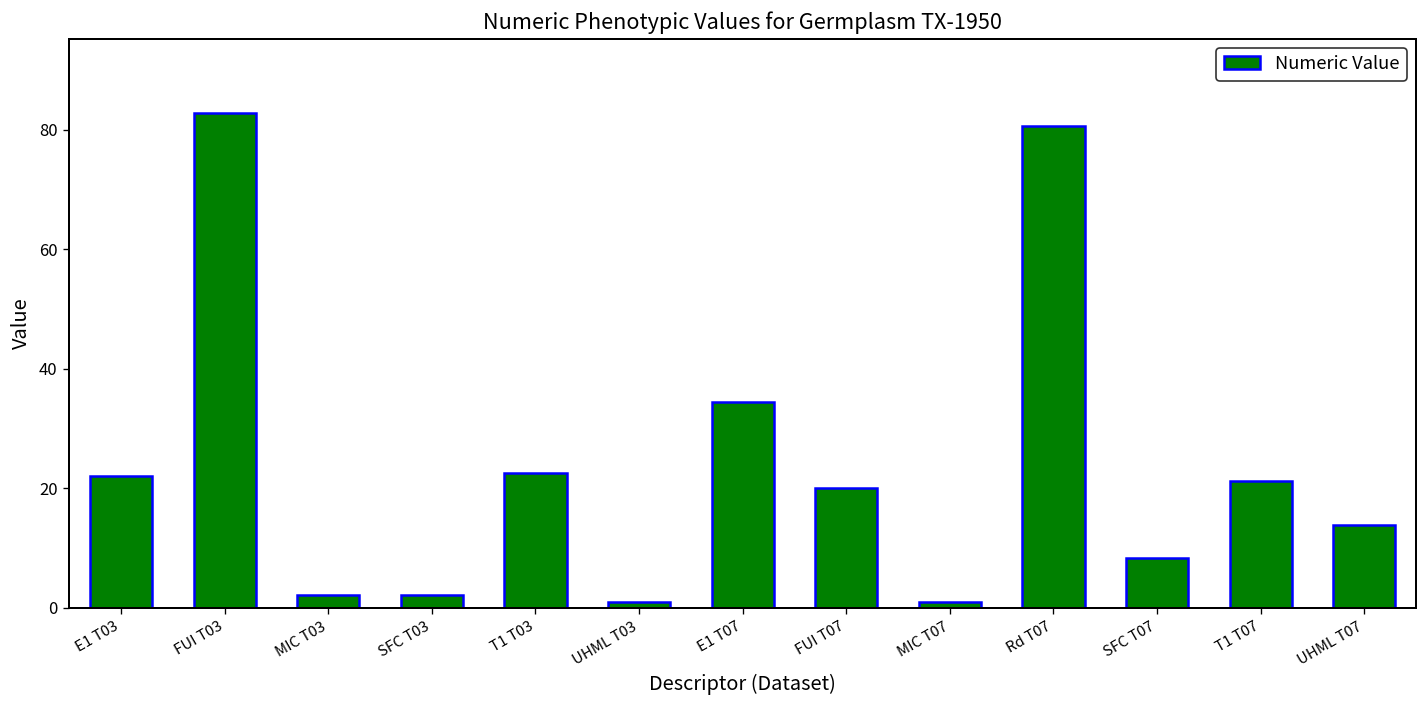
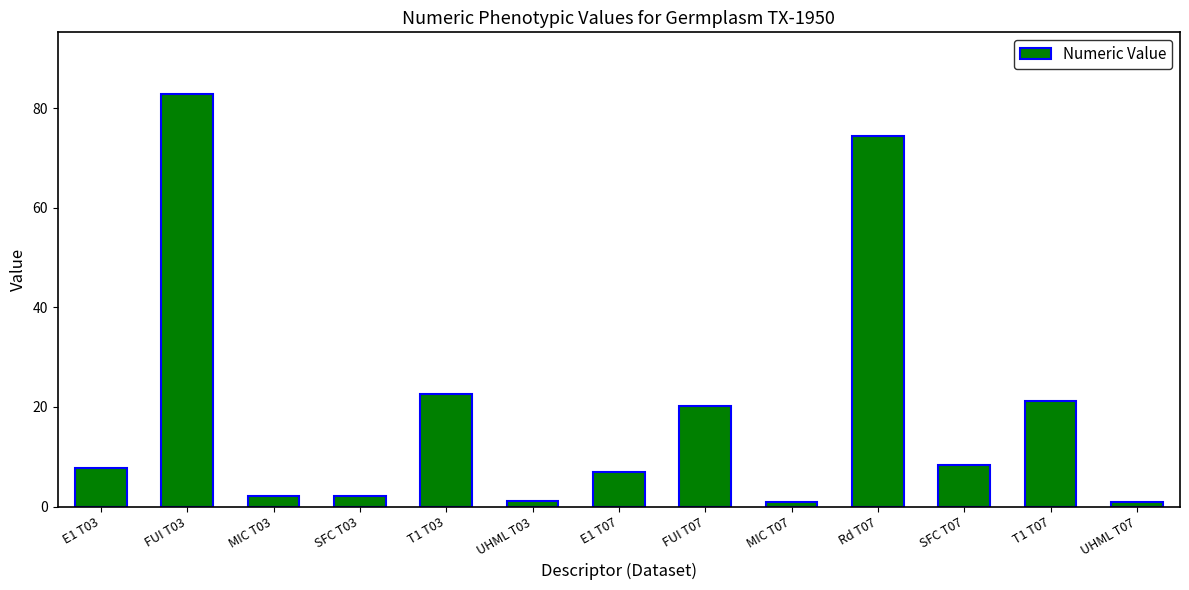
E1 T03: 22 -> 8
E1 T07: 34 -> 7
Rd T07: 81 -> 74
UHML T07: 14 -> 1
